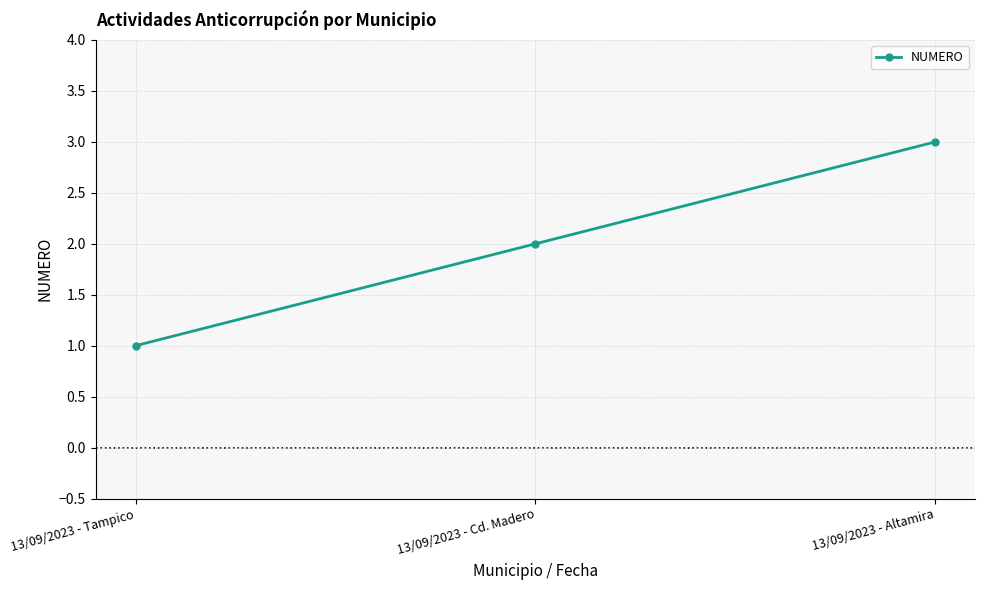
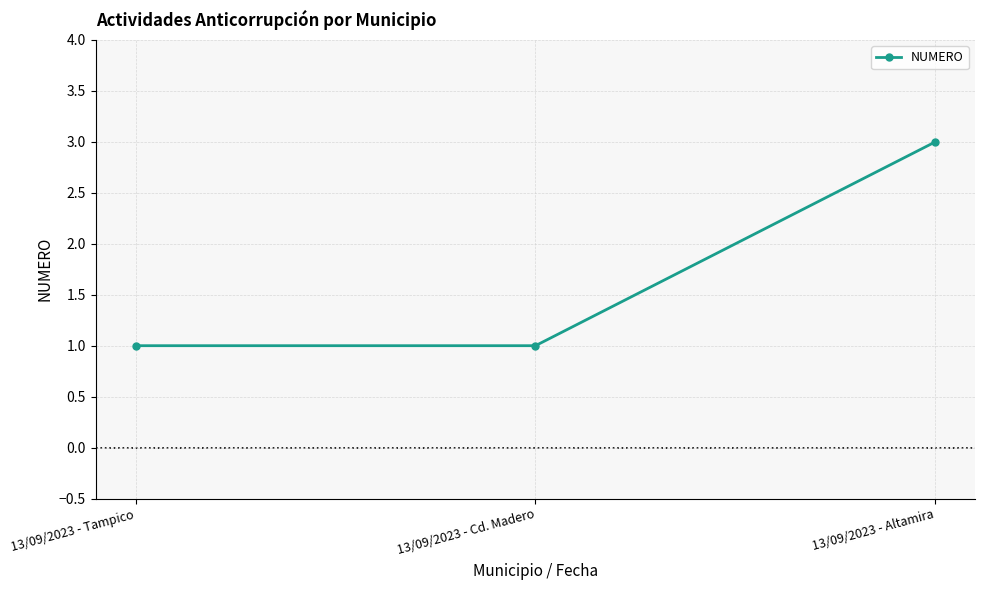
13/09/2023 - Cd. Madero: 2 -> 1
